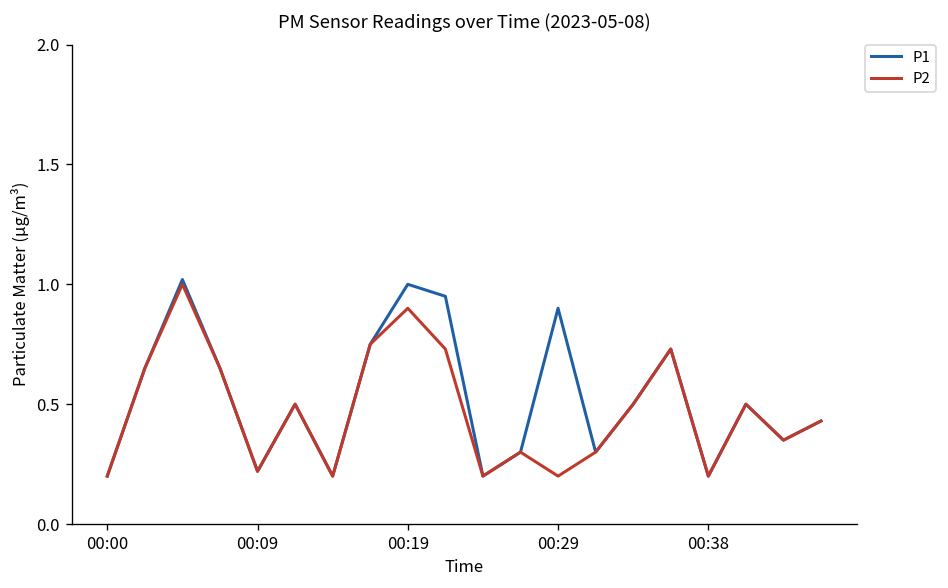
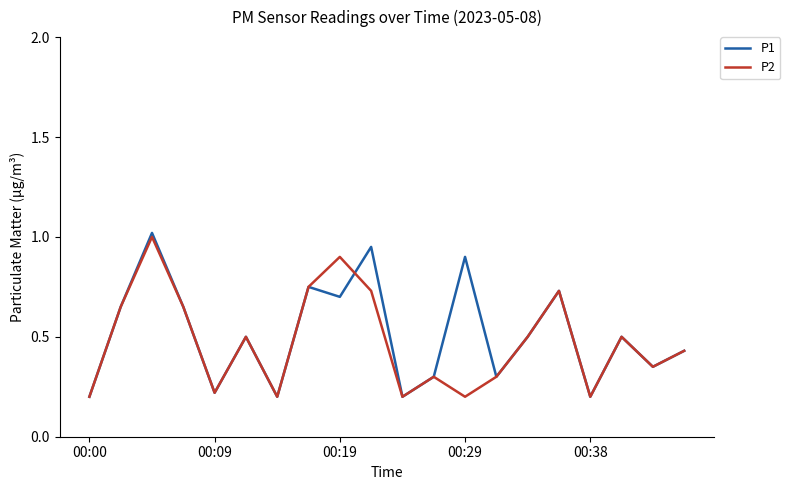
P1, 00:19: 1.0 -> 0.7
